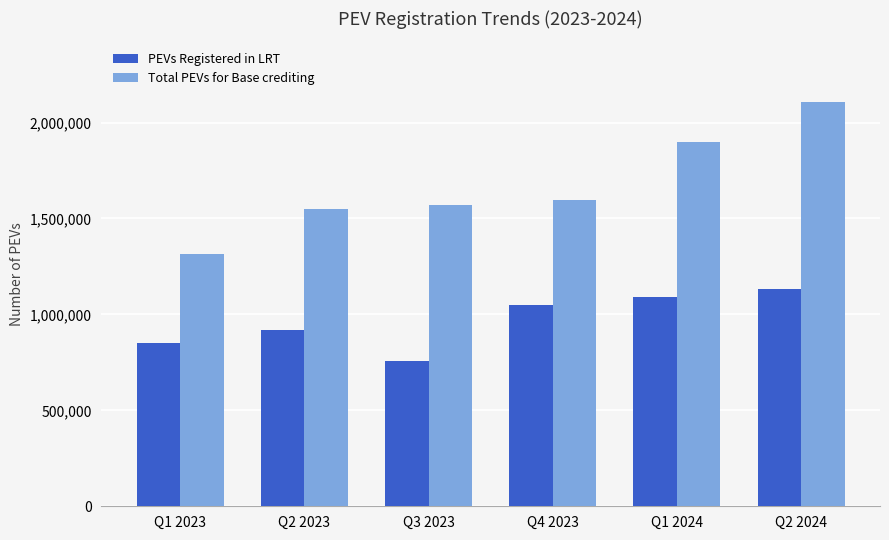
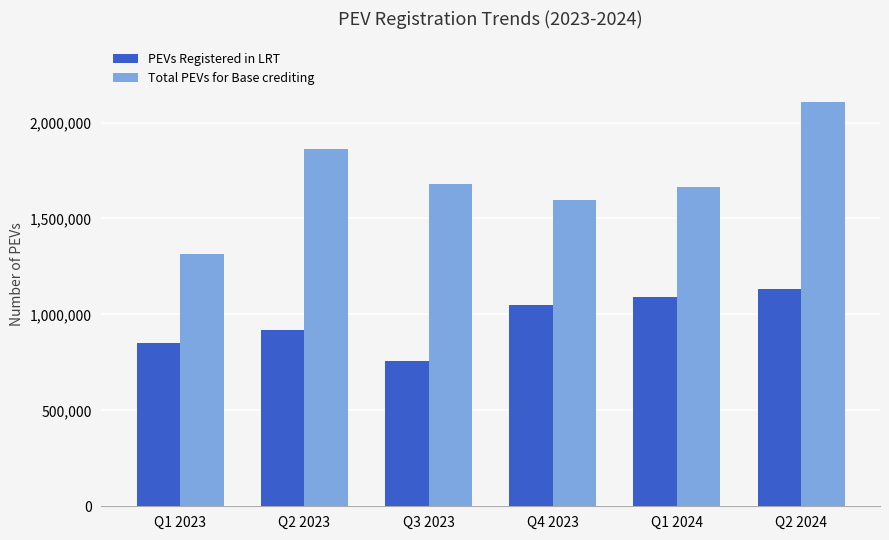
Total PEVs for Base crediting, Q2 2023: 1,550,000 -> 1,860,000
Total PEVs for Base crediting, Q3 2023: 1,570,000 -> 1,680,000
Total PEVs for Base crediting, Q1 2024: 1,900,000 -> 1,670,000
